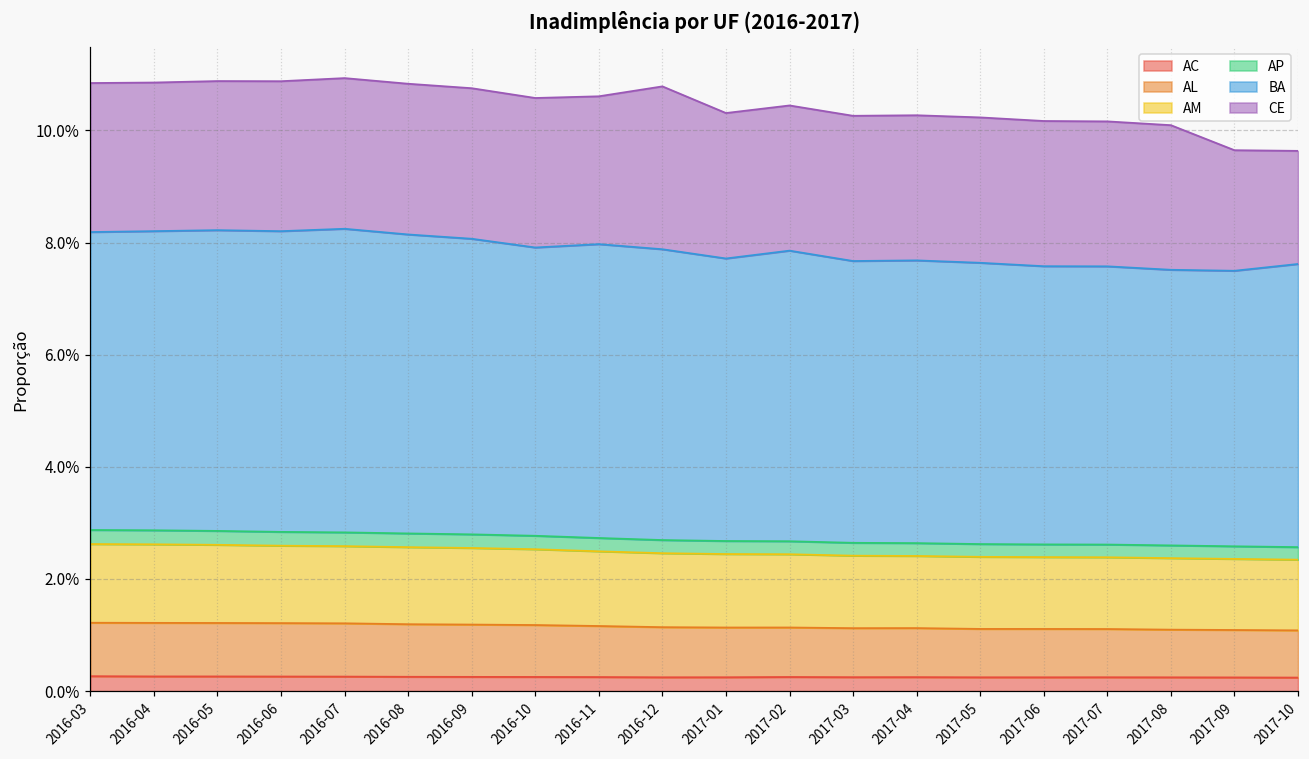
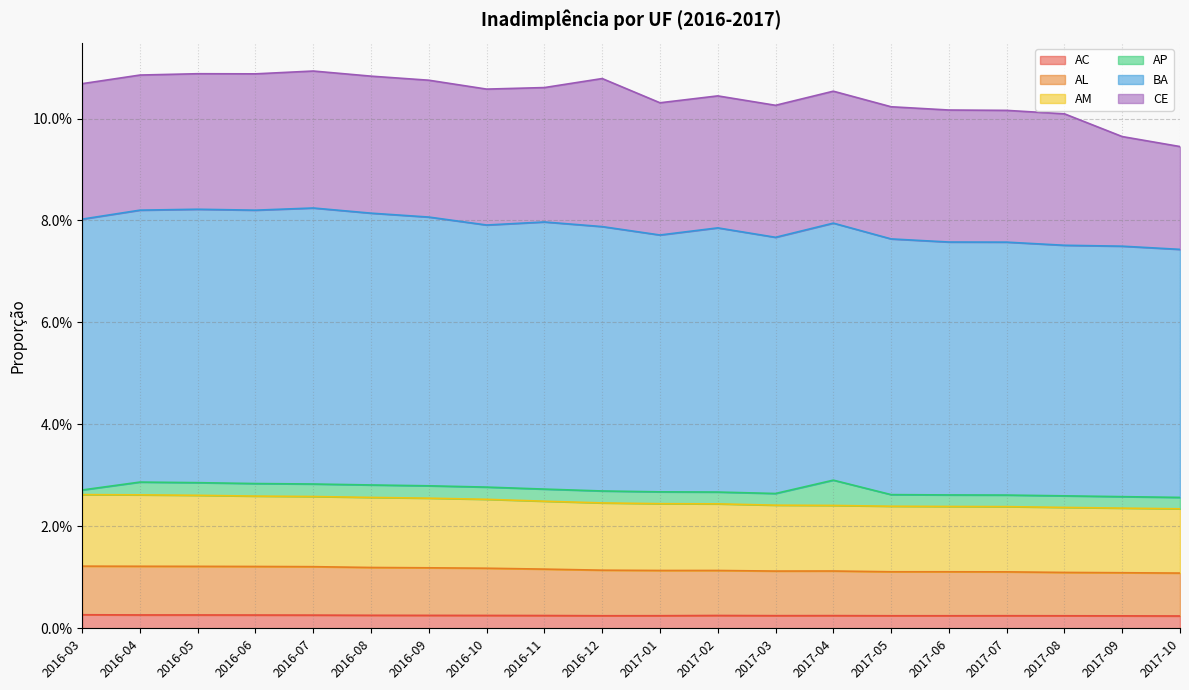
AP, 2016-03: 0.3% -> 0.1%
AP, 2017-04: 0.2% -> 0.5%
BA, 2017-10: 5.0% -> 4.9%
